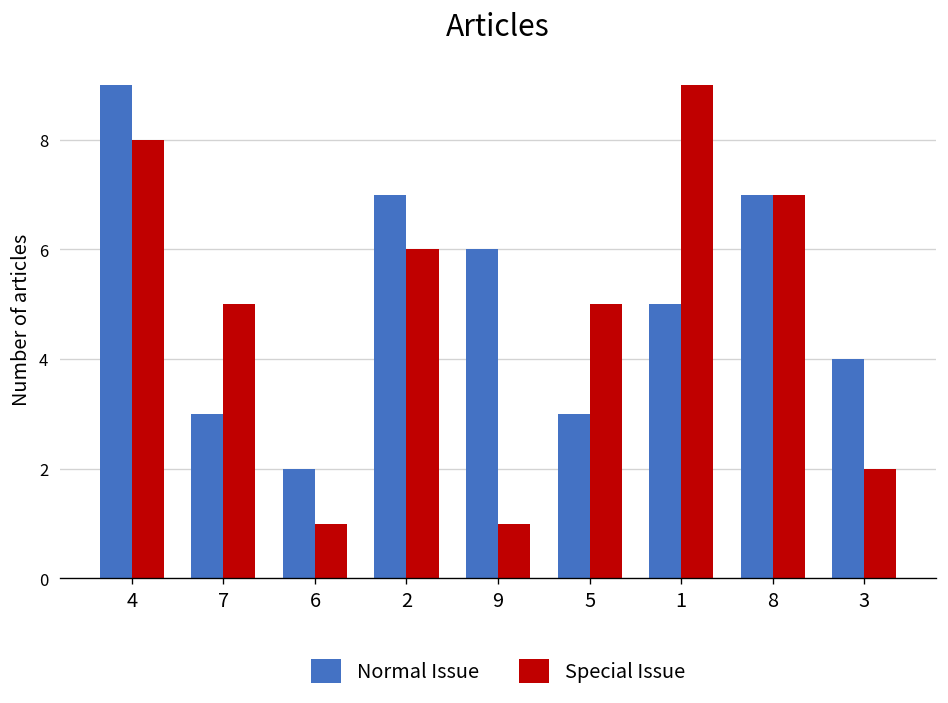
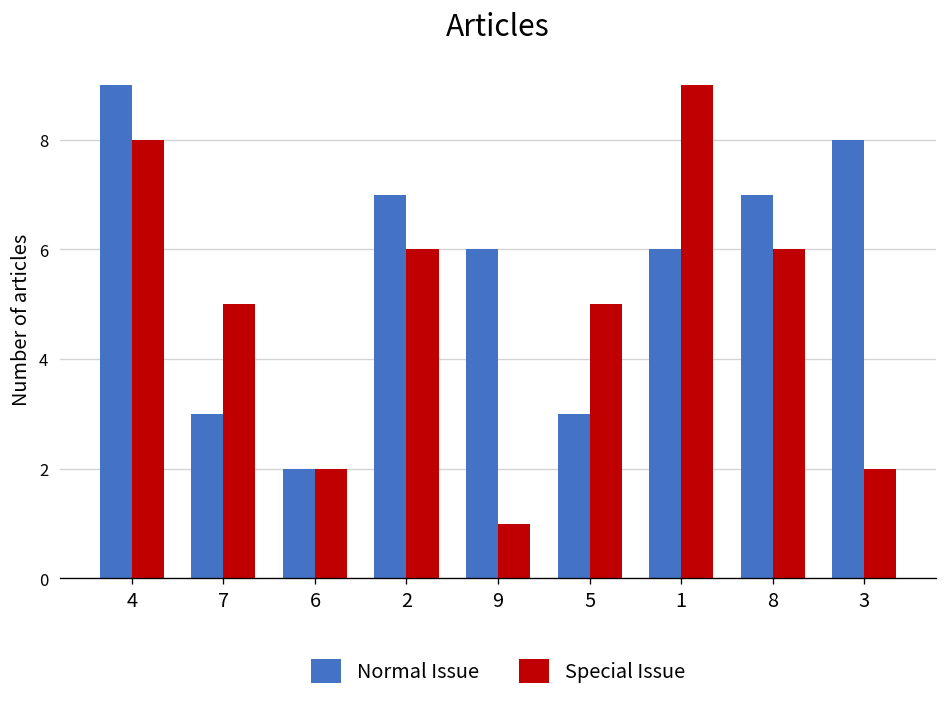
Special Issue, 6: 1 -> 2
Normal Issue, 1: 5 -> 6
Special Issue, 8: 7 -> 6
Normal Issue, 3: 4 -> 8
